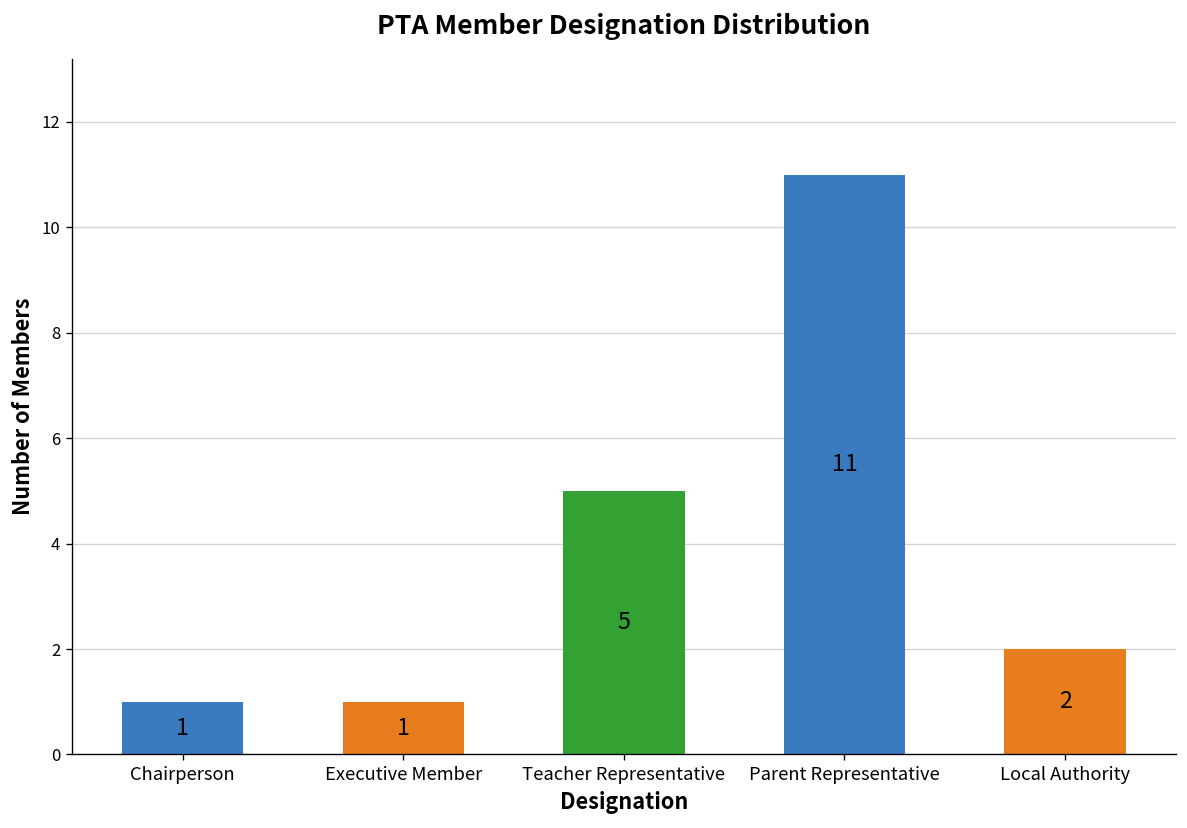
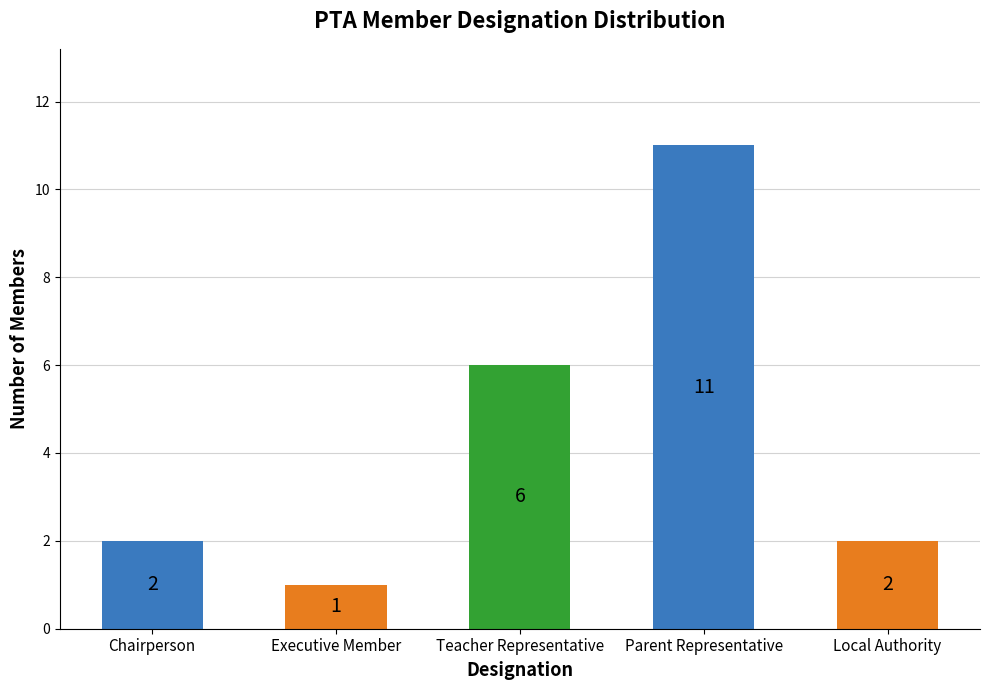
Chairperson: 1 -> 2
Teacher Representative: 5 -> 6
